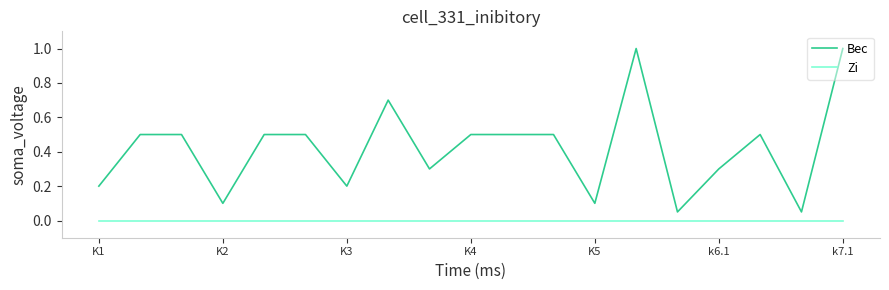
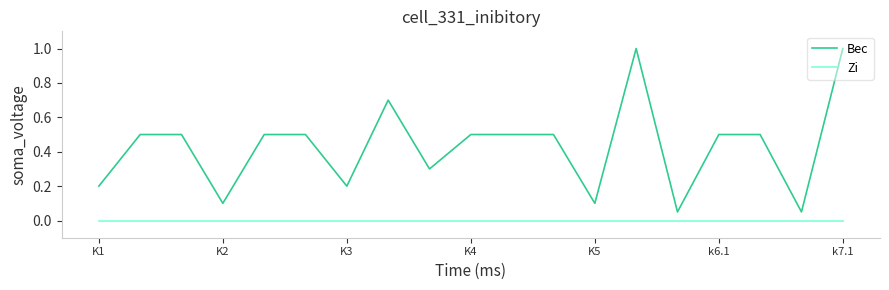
Вес, k6.1: 0.3 -> 0.5
